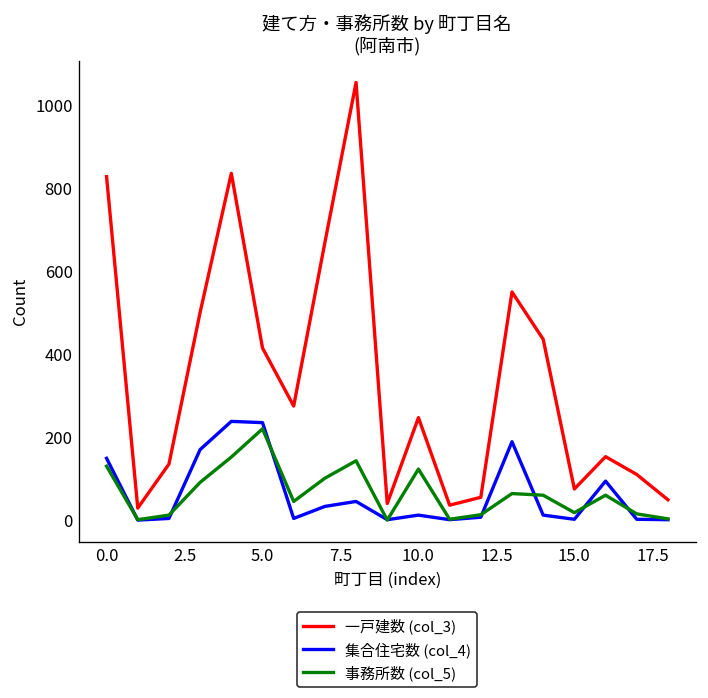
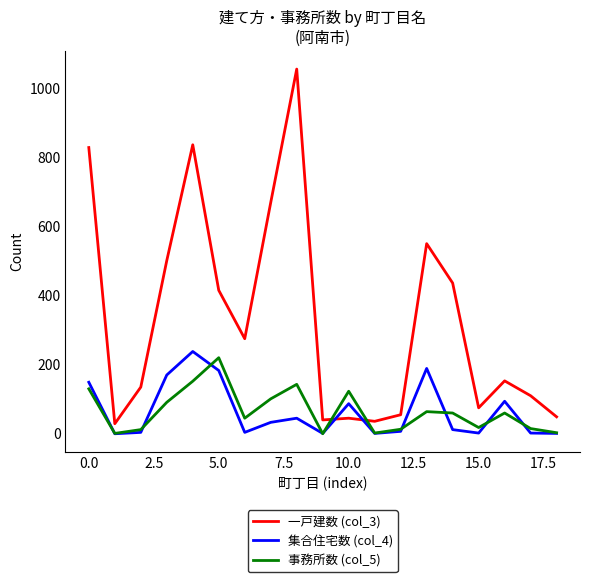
集合住宅数 (col_4), 5.0: 240 -> 180
一戸建数 (col_3), 10.0: 250 -> 50
集合住宅数 (col_4), 10.0: 10 -> 90
